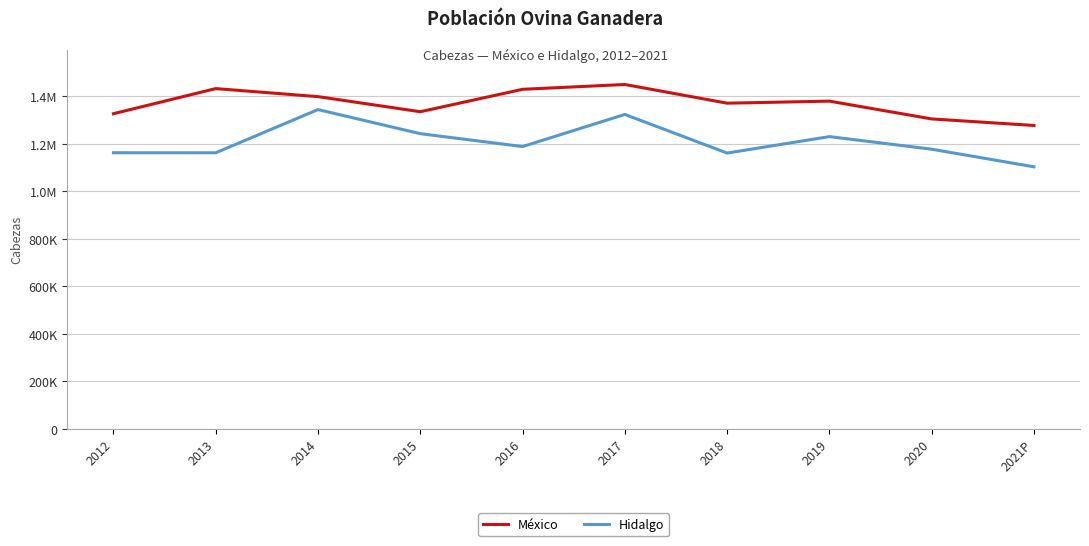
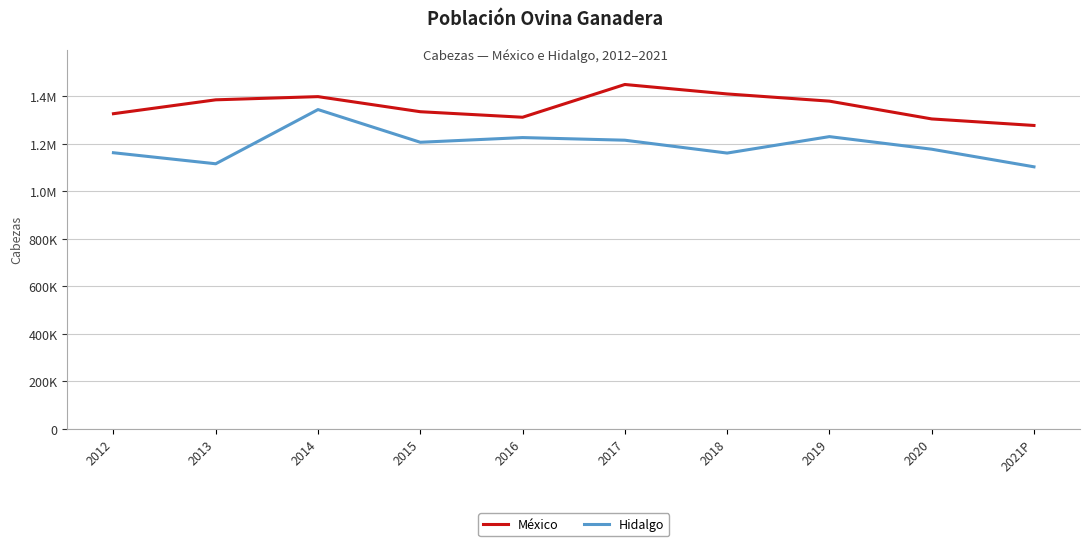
México, 2013: 1430000 -> 1390000
Hidalgo, 2013: 1160000 -> 1120000
Hidalgo, 2015: 1240000 -> 1210000
México, 2016: 1430000 -> 1310000
Hidalgo, 2016: 1190000 -> 1230000
Hidalgo, 2017: 1320000 -> 1220000
México, 2018: 1370000 -> 1410000
